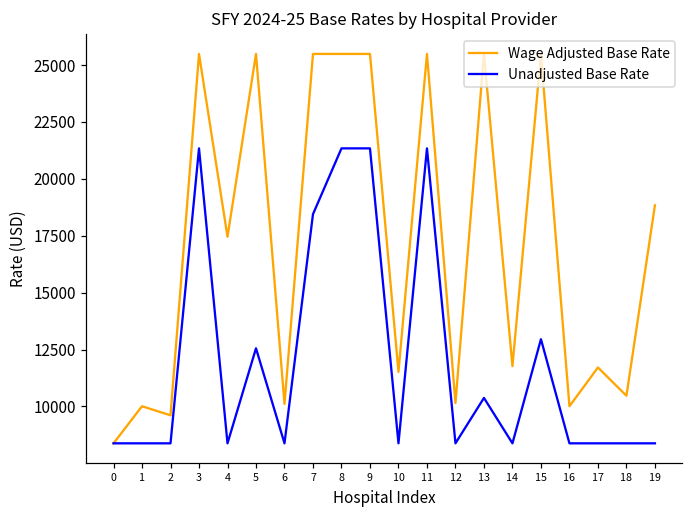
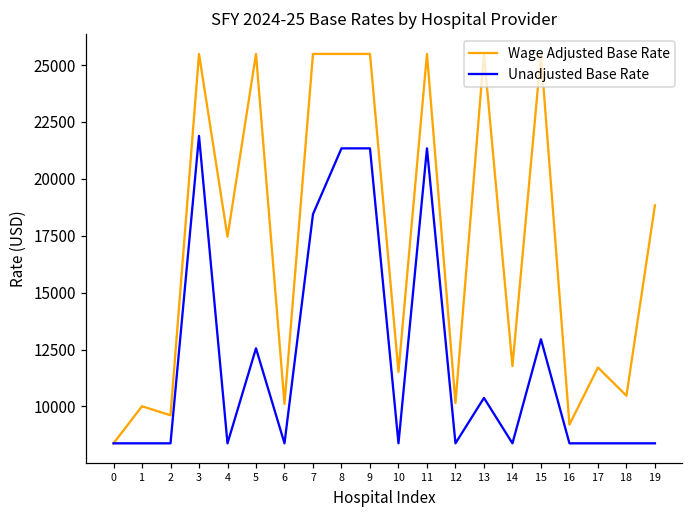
Unadjusted Base Rate, 3: 21300 -> 21900
Wage Adjusted Base Rate, 16: 10000 -> 9200
